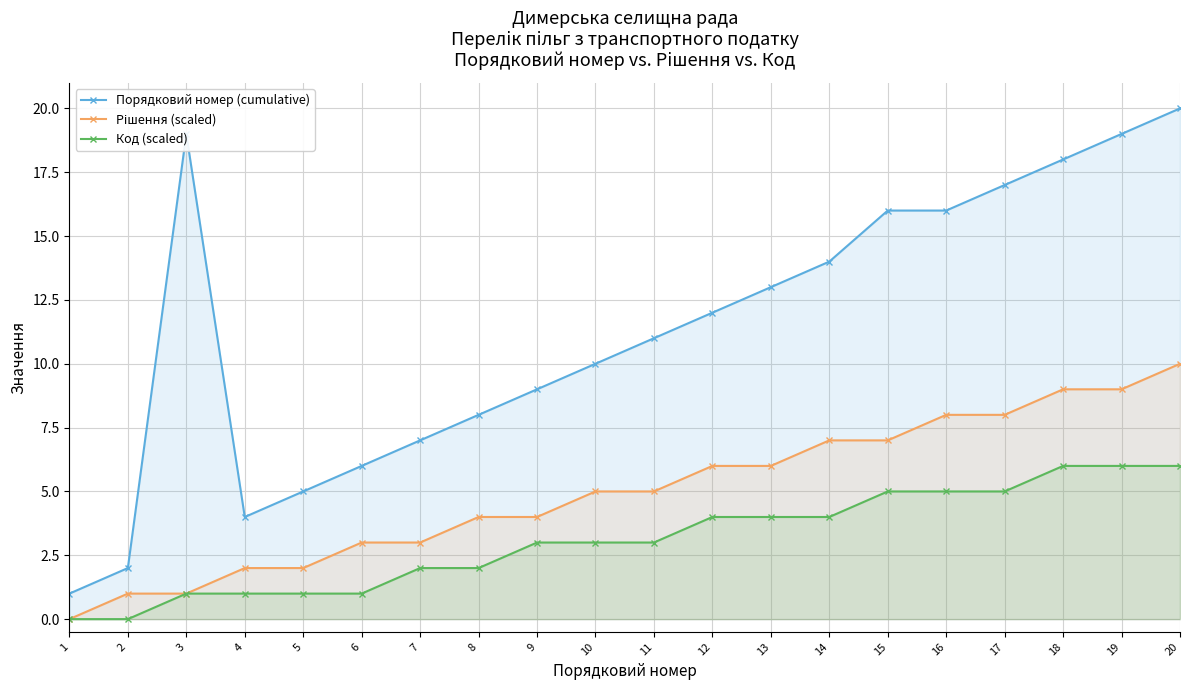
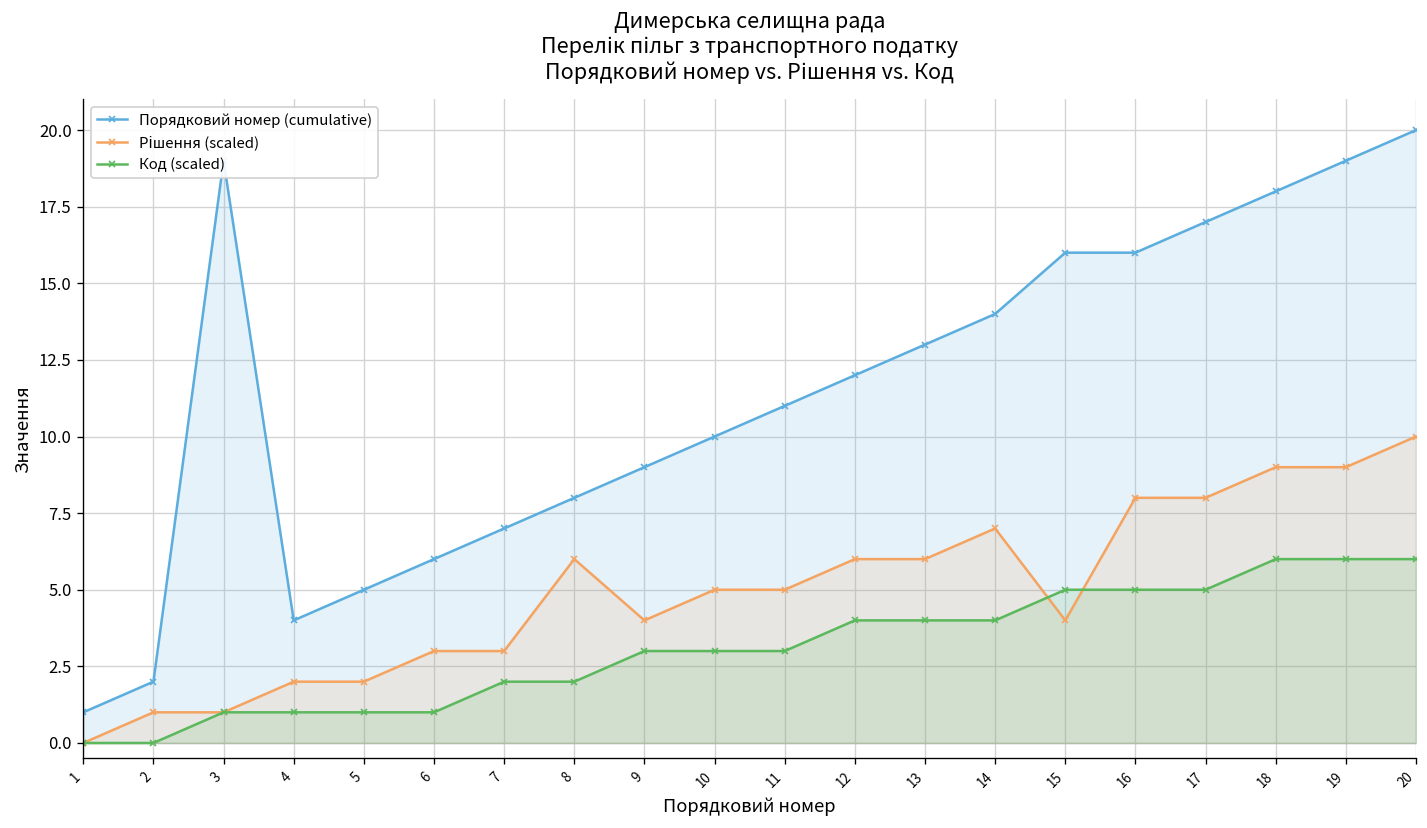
Рішення (scaled), 8: 4 -> 6
Рішення (scaled), 15: 7 -> 4
